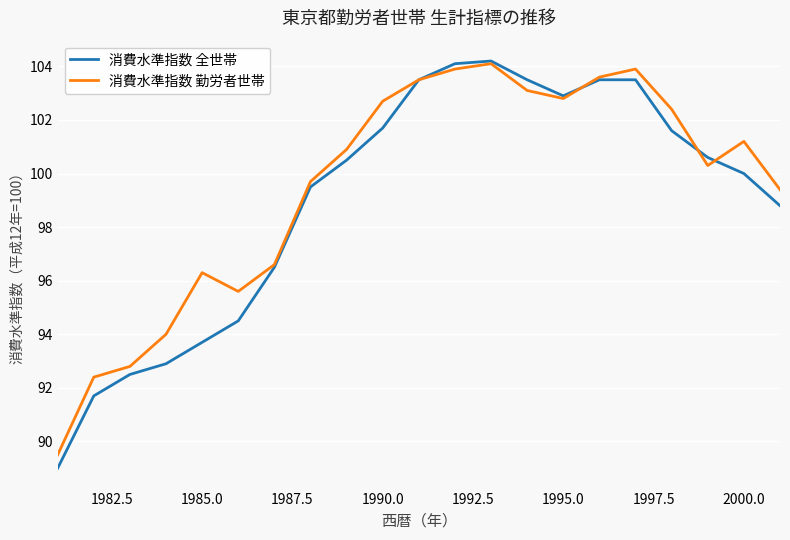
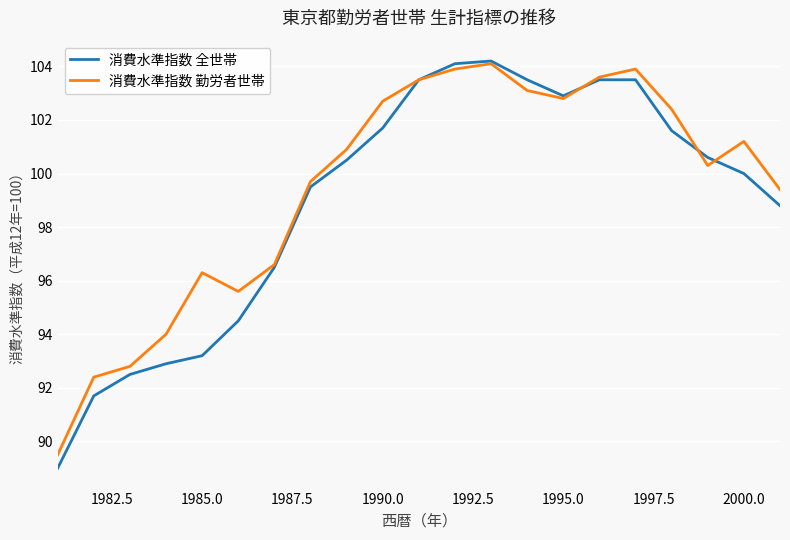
消費水準指数 全世帯, 1985.0: 93.7 -> 93.2
